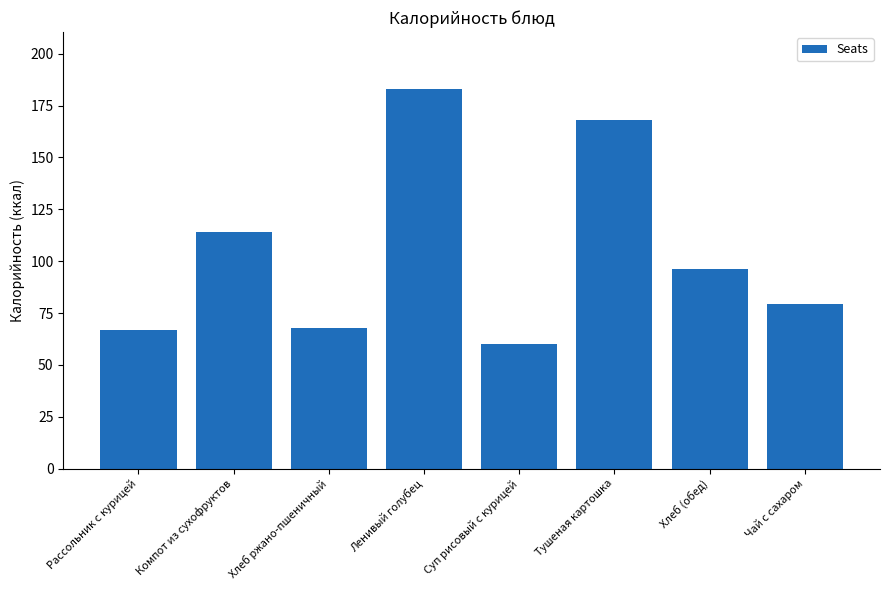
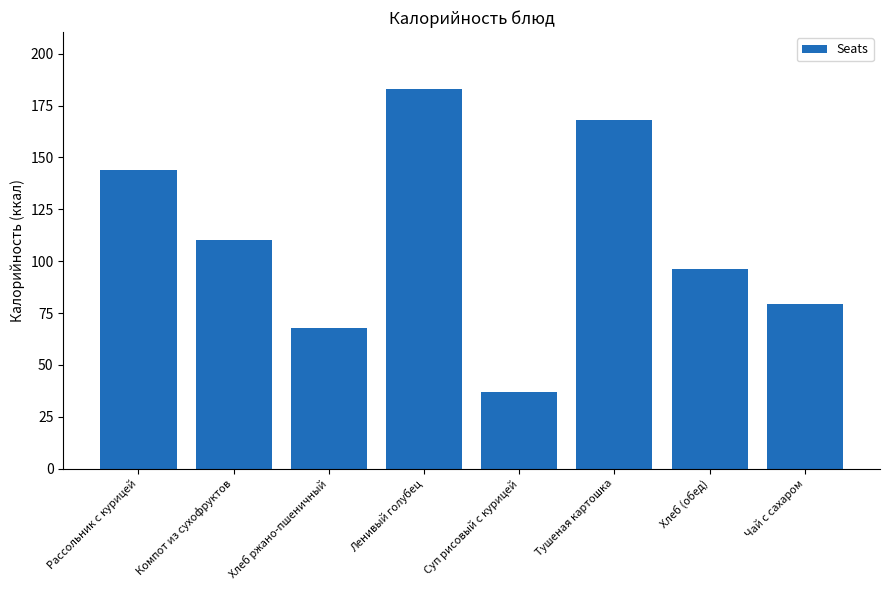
Рассольник с курицей: 67 -> 144
Компот из сухофруктов: 114 -> 110
Суп рисовый с курицей: 60 -> 37
